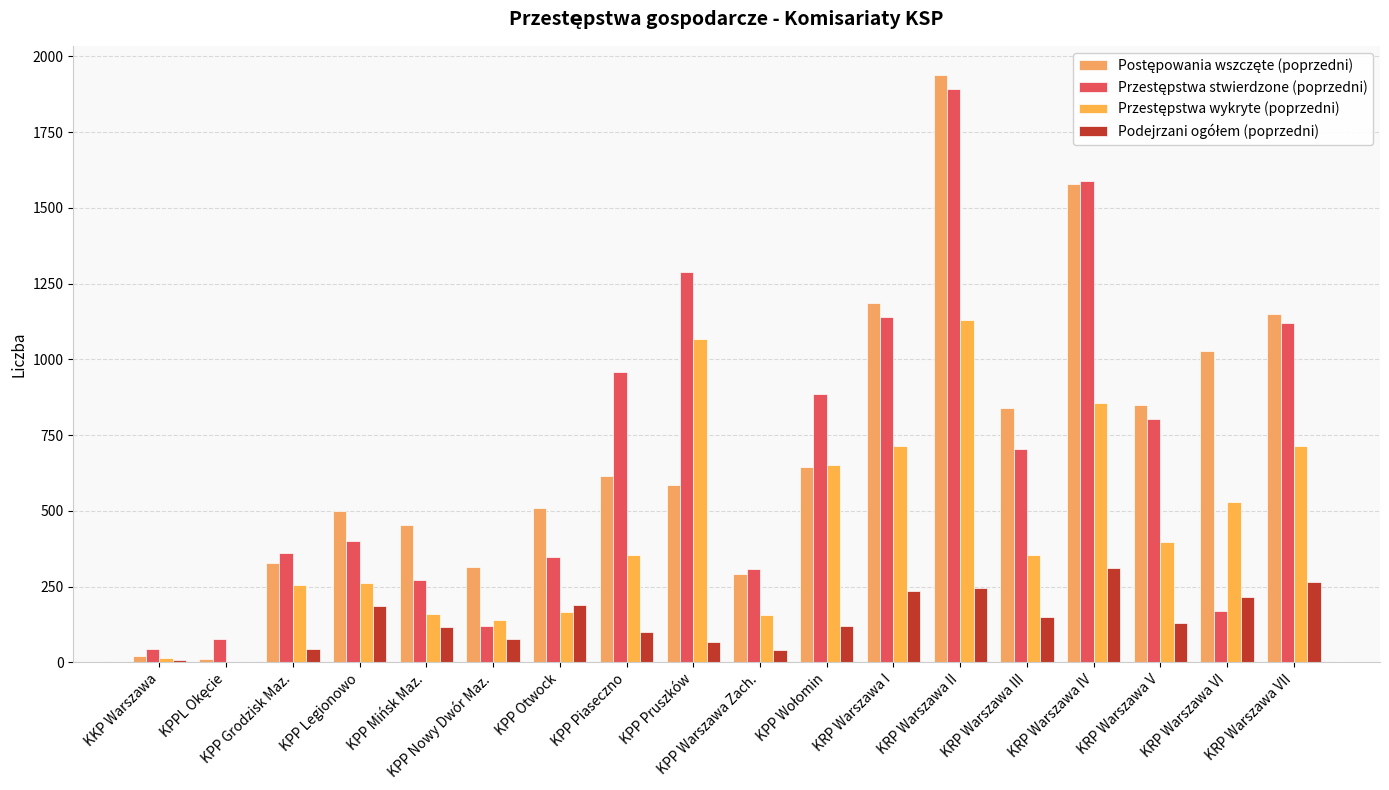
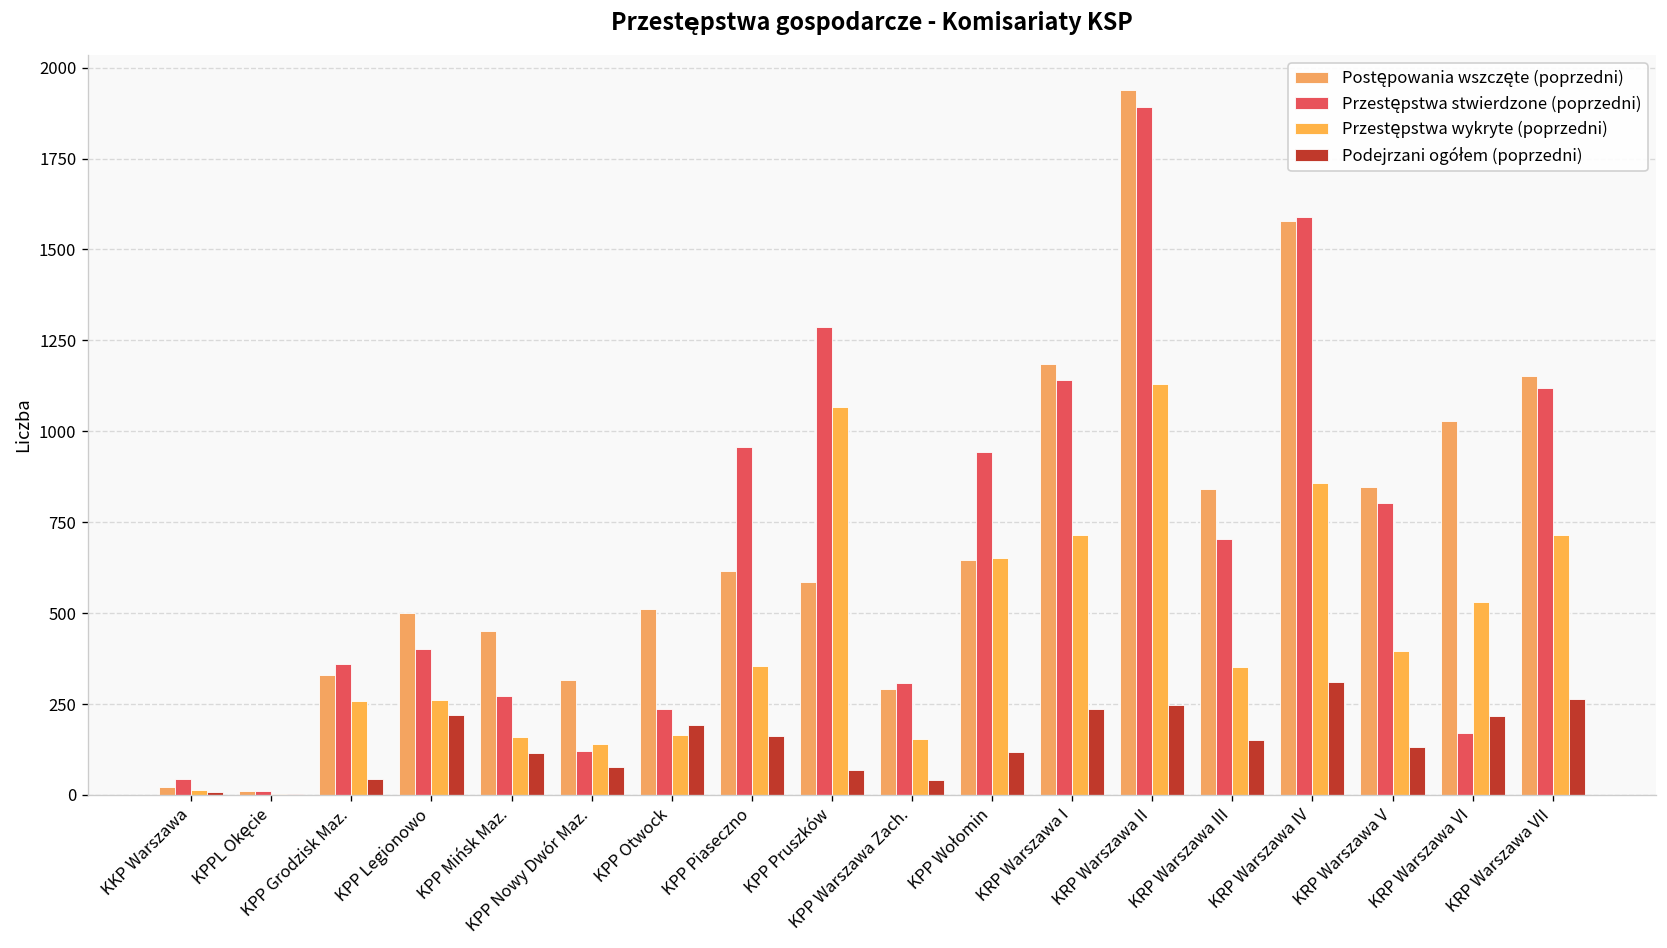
Przestępstwa stwierdzone (poprzedni), KPPL Okęcie: 80 -> 10
Podejrzani ogółem (poprzedni), KPP Legionowo: 190 -> 220
Przestępstwa stwierdzone (poprzedni), KPP Otwock: 350 -> 240
Podejrzani ogółem (poprzedni), KPP Piaseczno: 100 -> 160
Przestępstwa stwierdzone (poprzedni), KPP Wołomin: 890 -> 940
